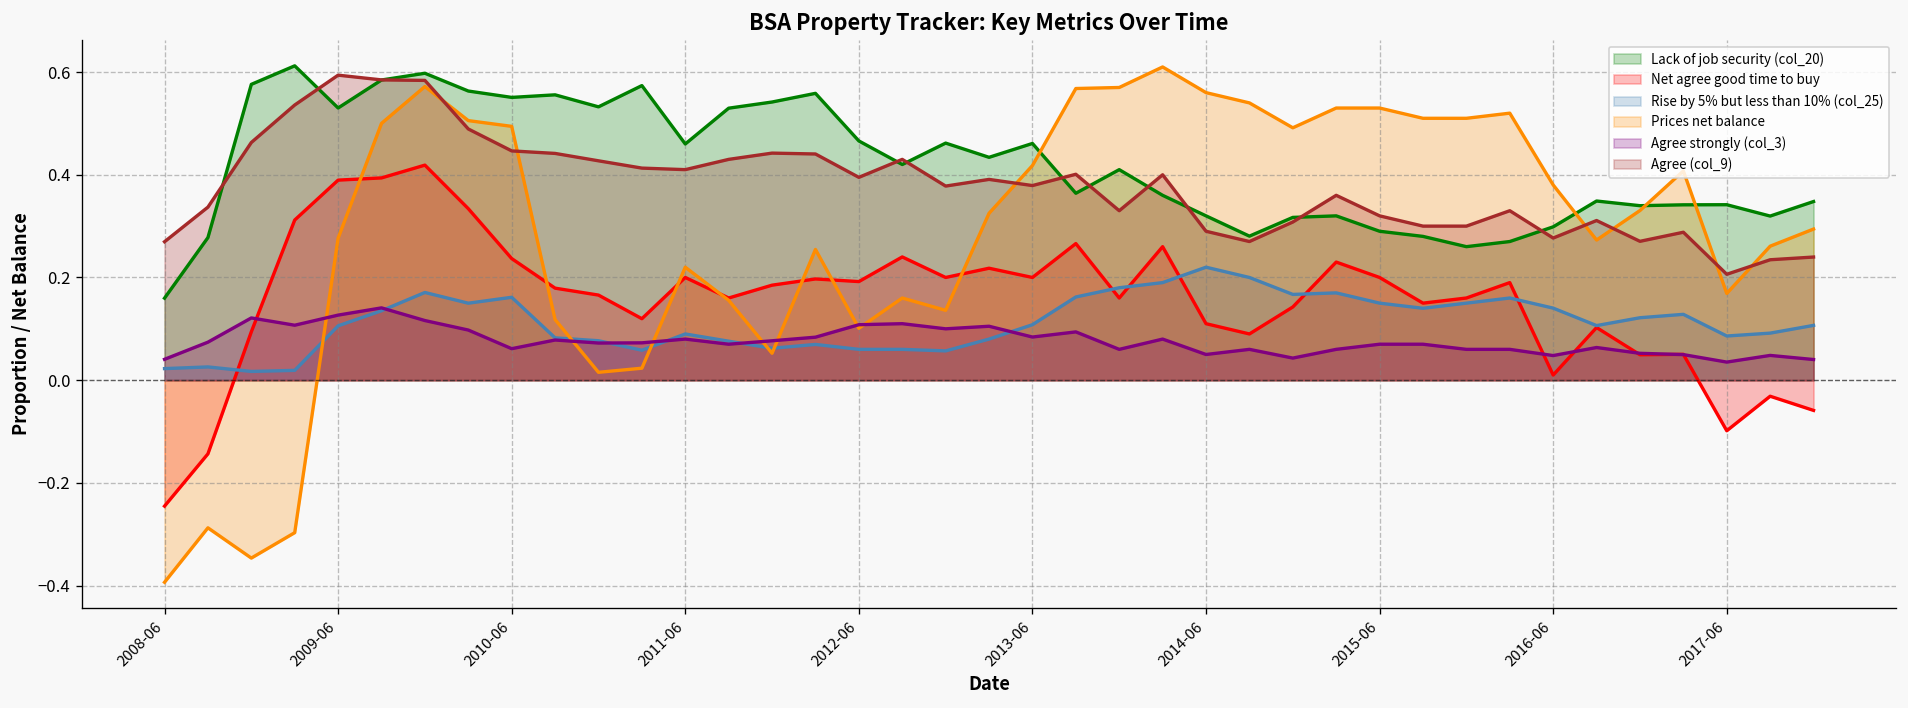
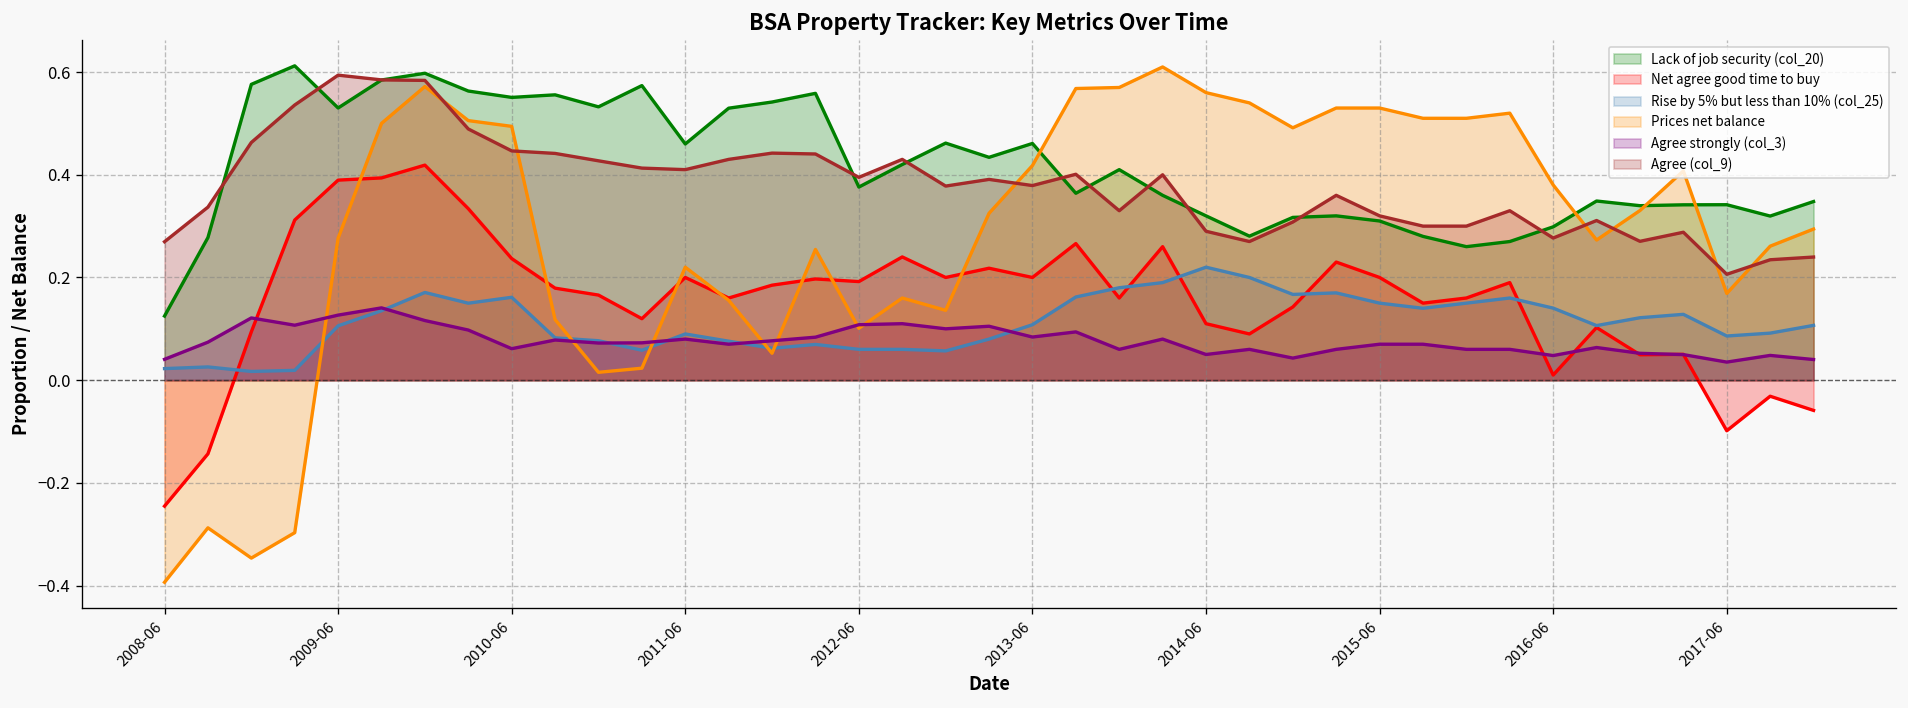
Lack of job security (col_20), 2008-06: 0.16 -> 0.12
Lack of job security (col_20), 2012-06: 0.47 -> 0.38
Lack of job security (col_20), 2015-06: 0.29 -> 0.31
